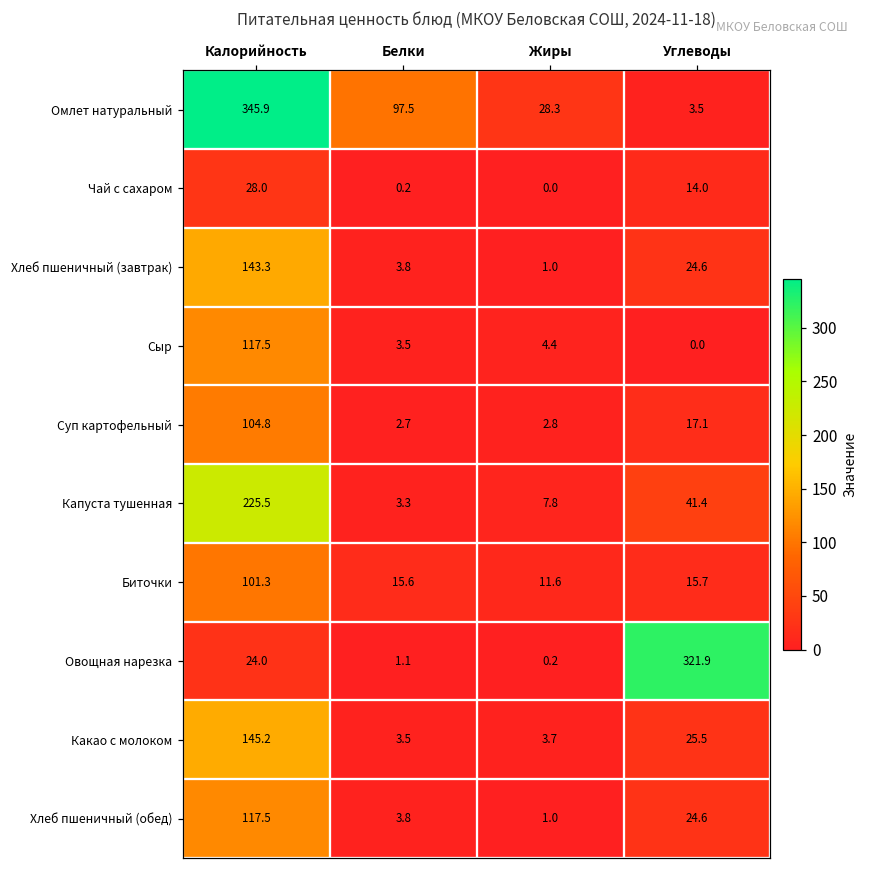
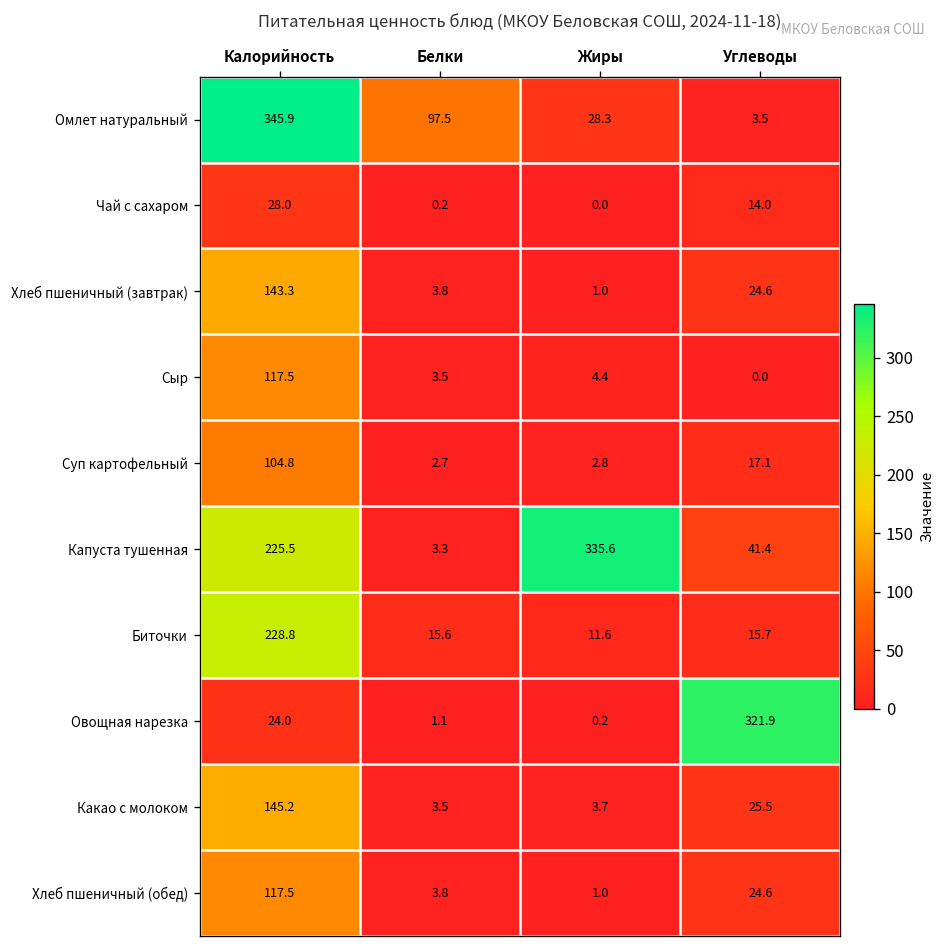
Капуста тушенная, Жиры: 7.8 -> 335.6
Биточки, Калорийность: 101.3 -> 228.8
